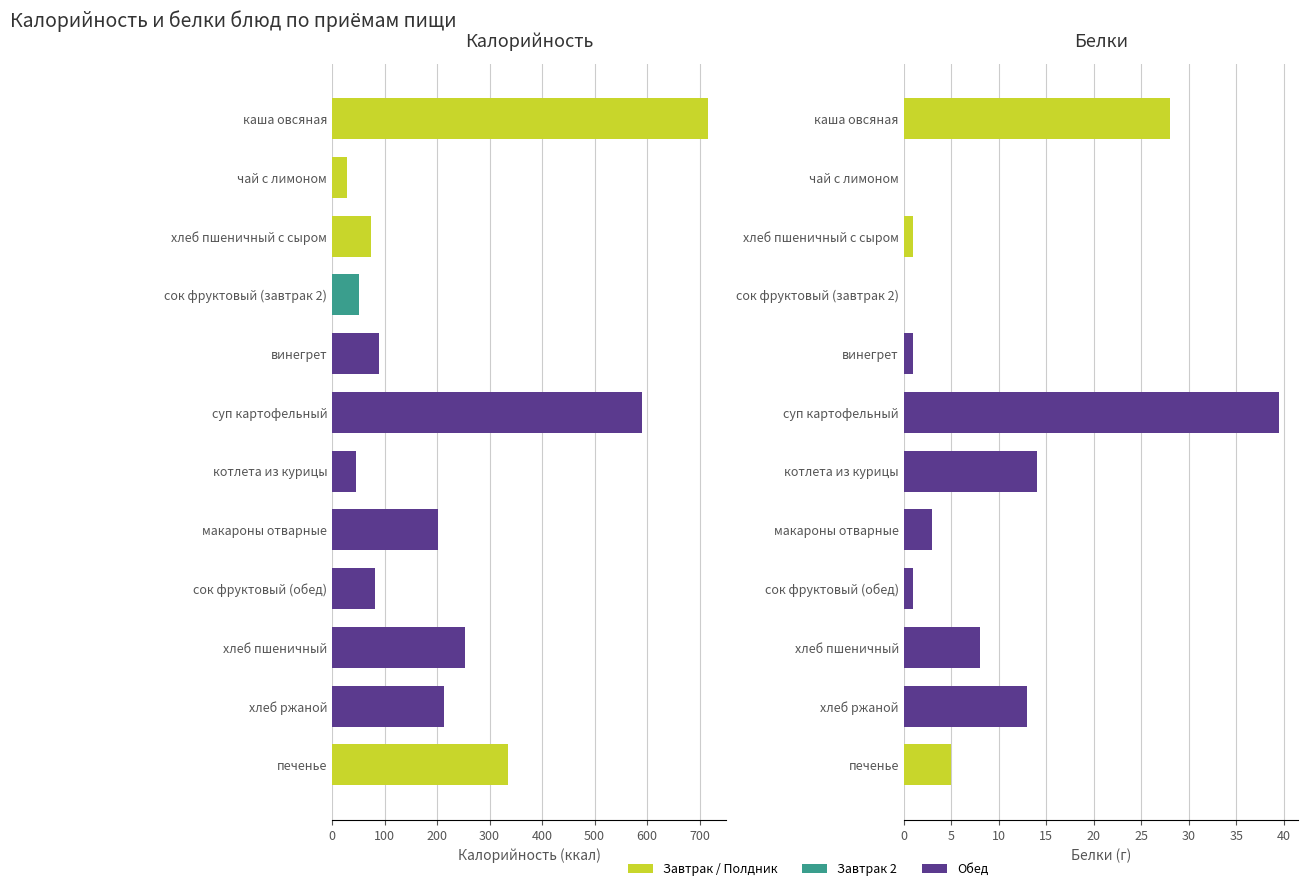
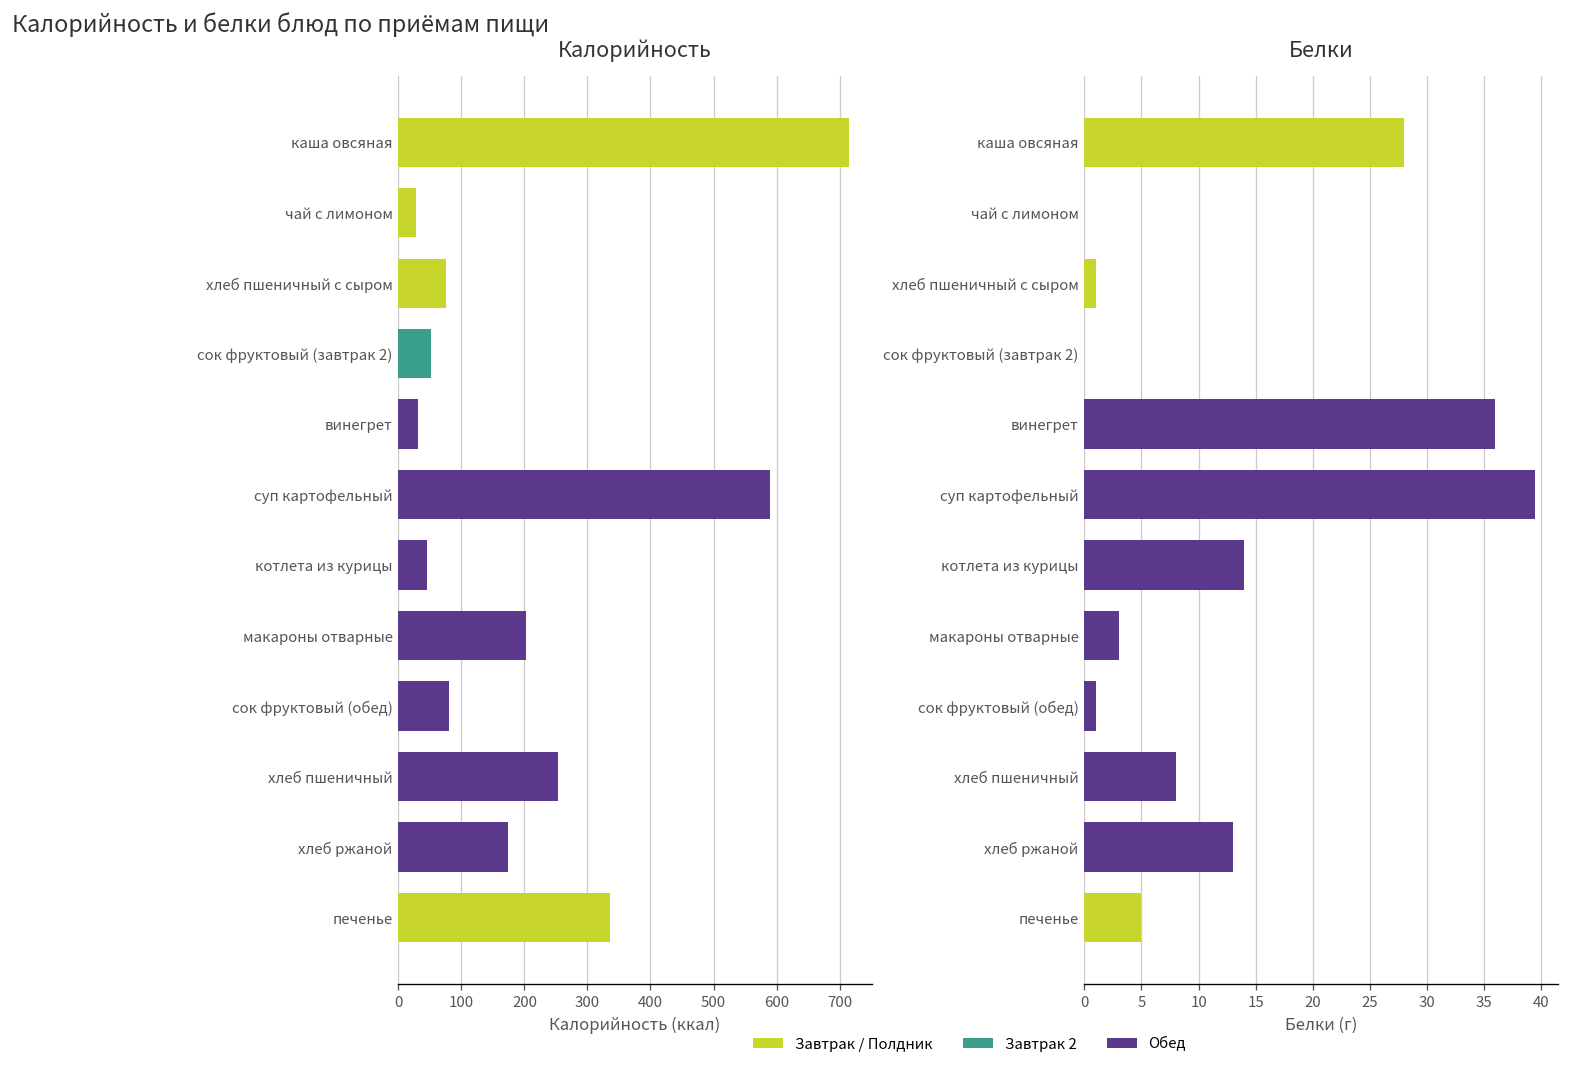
Калорийность, винегрет: 90 -> 30
Калорийность, хлеб ржаной: 210 -> 170
Белки, винегрет: 1 -> 36
